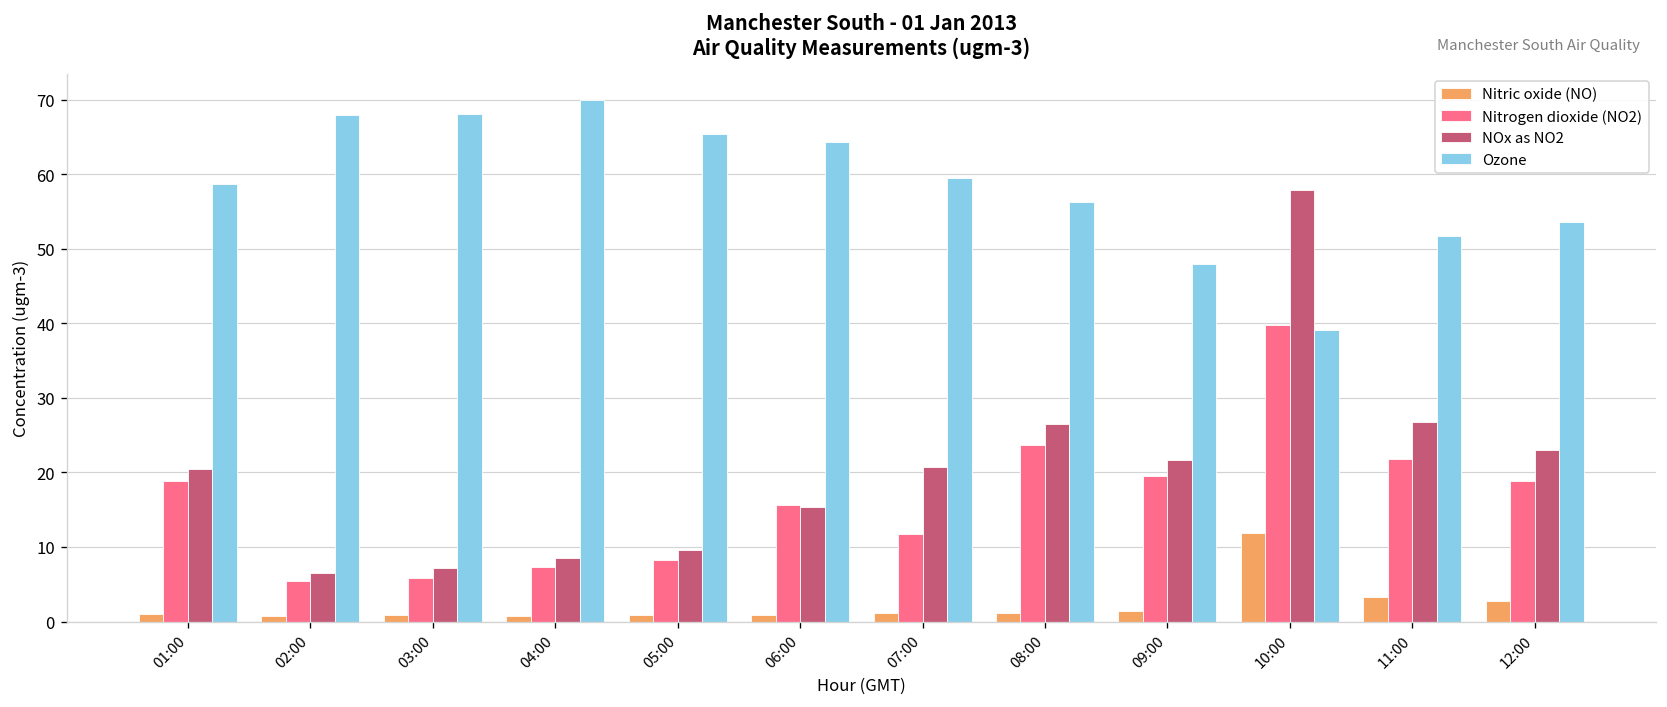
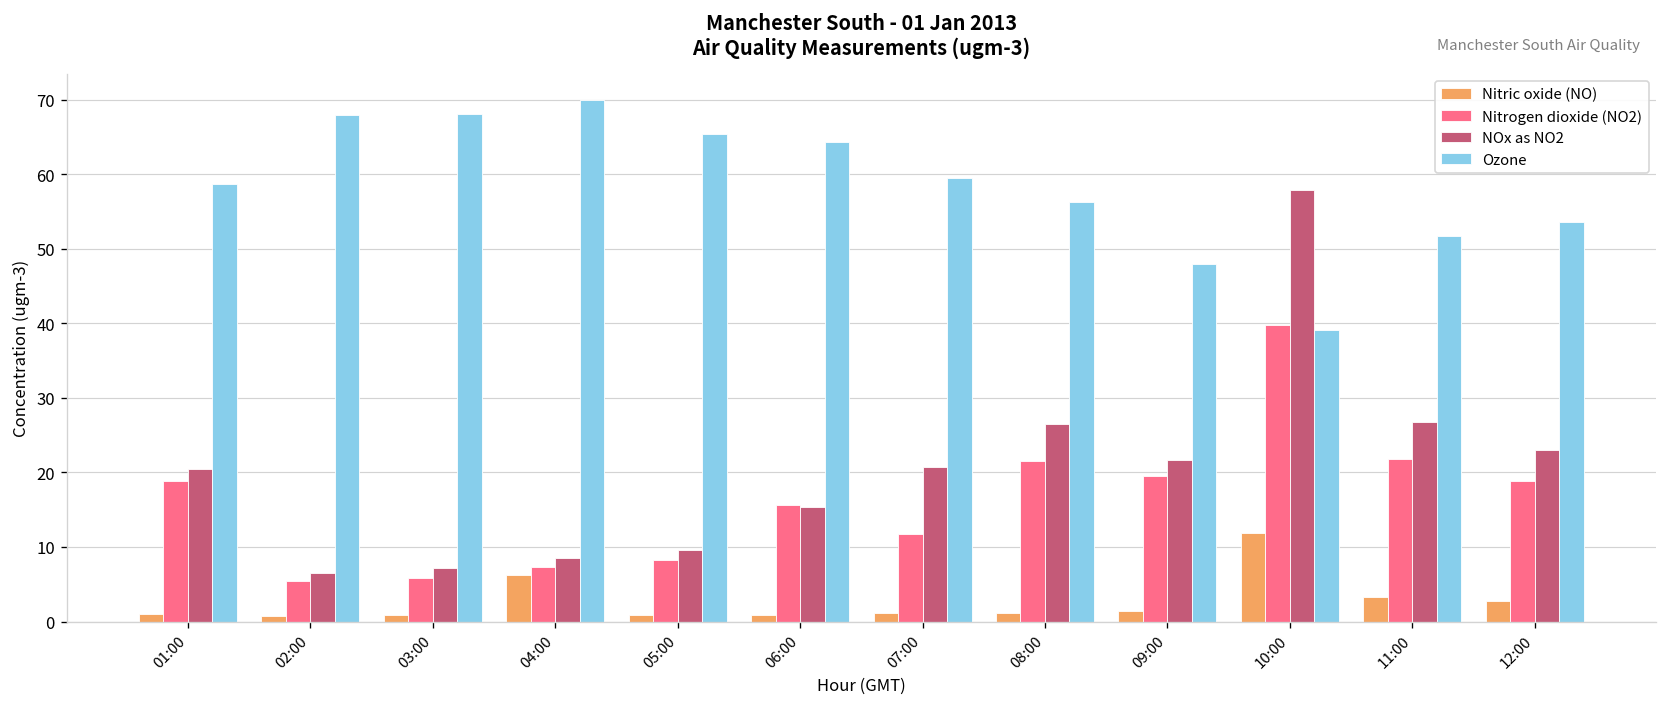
Nitric oxide (NO), 04:00: 1 -> 6
Nitrogen dioxide (NO2), 08:00: 24 -> 22
